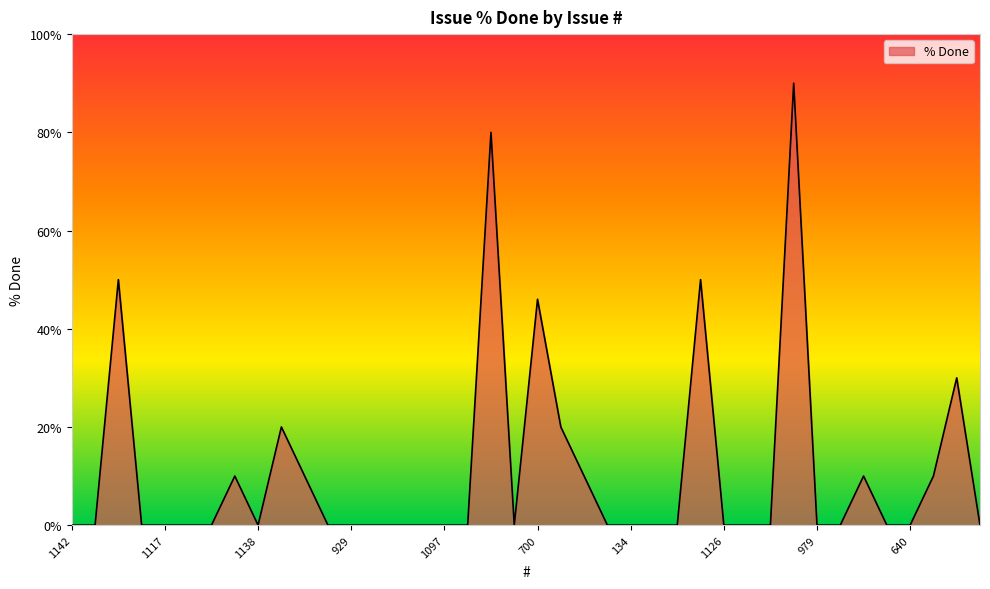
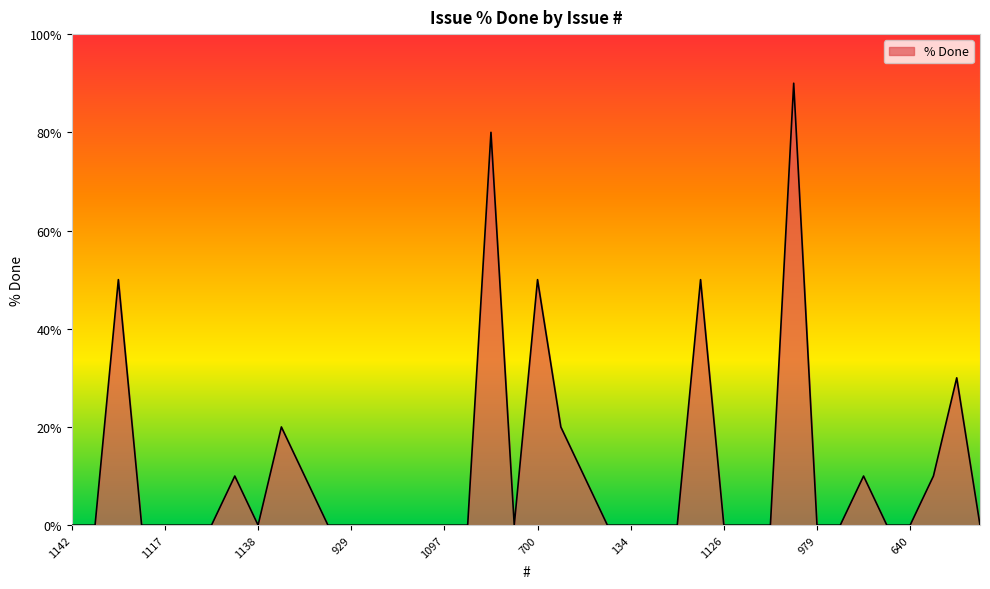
700: 46% -> 50%
